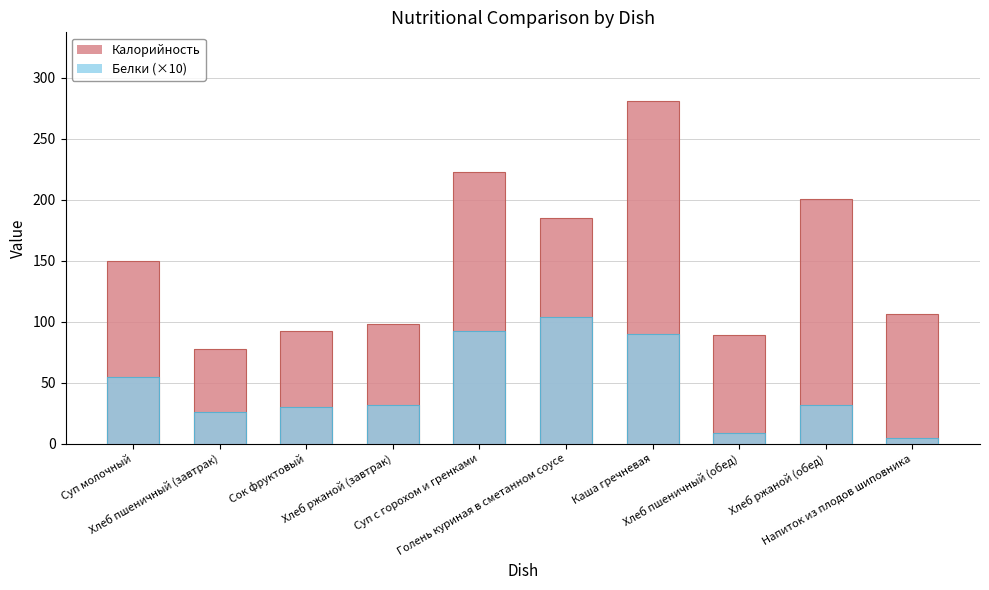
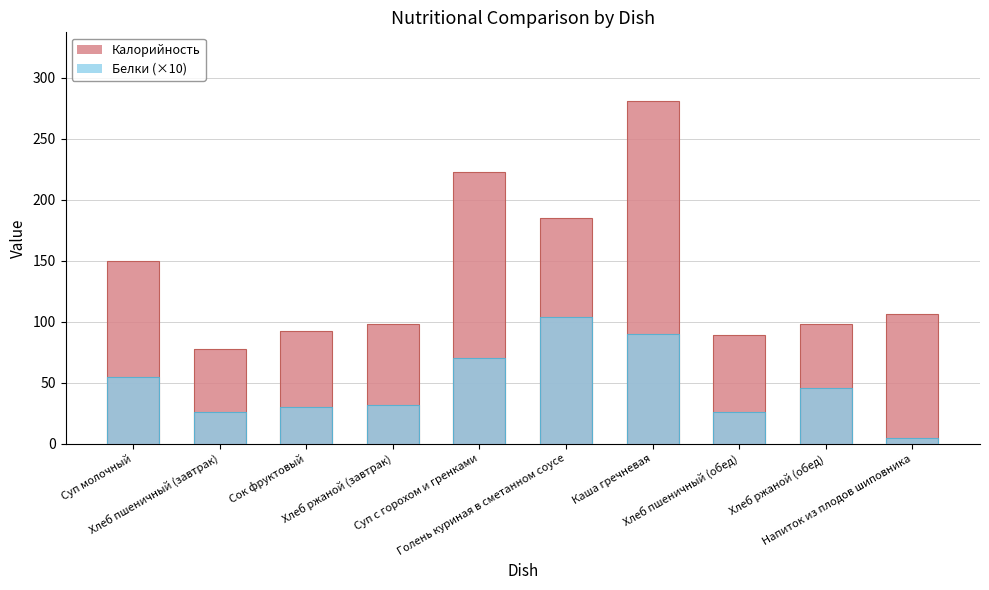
Белки (×10), Суп с горохом и гренками: 92 -> 70
Белки (×10), Хлеб пшеничный (обед): 9 -> 26
Калорийность, Хлеб ржаной (обед): 201 -> 98
Белки (×10), Хлеб ржаной (обед): 32 -> 46
